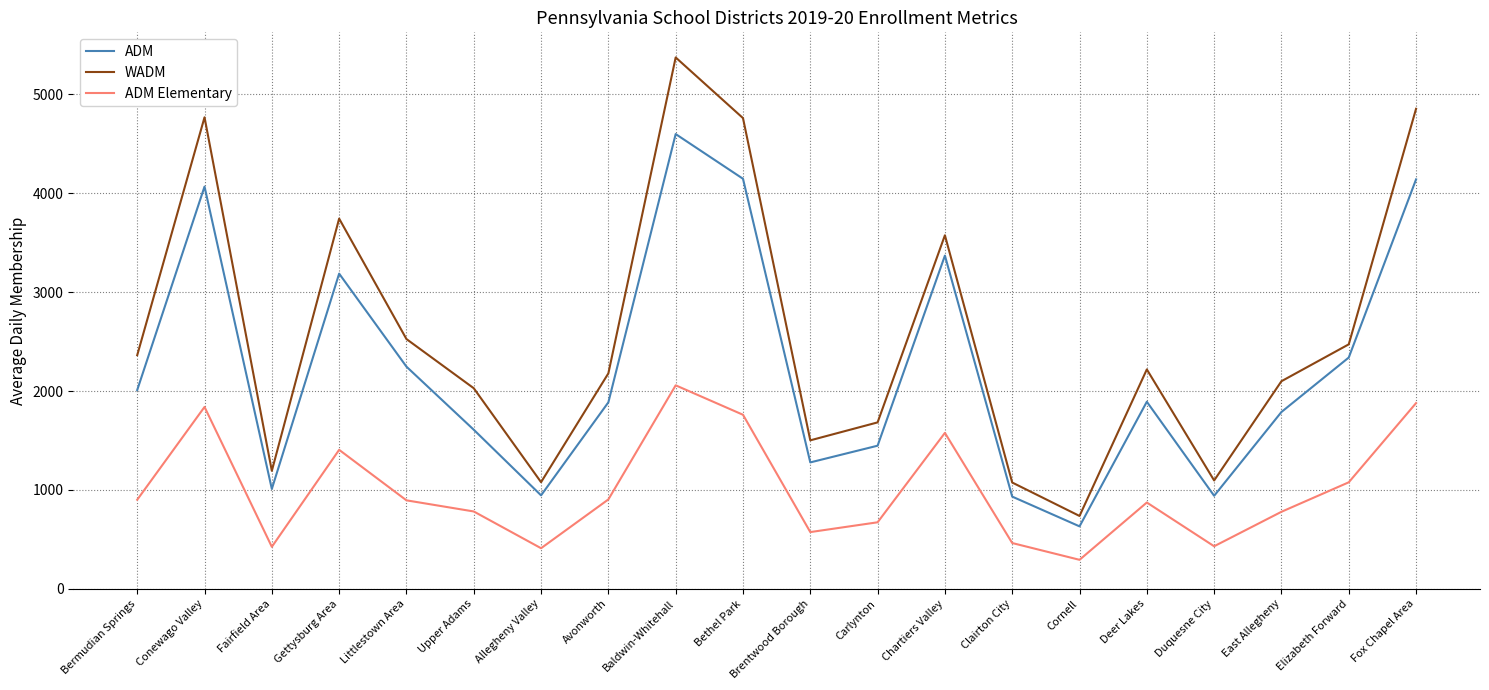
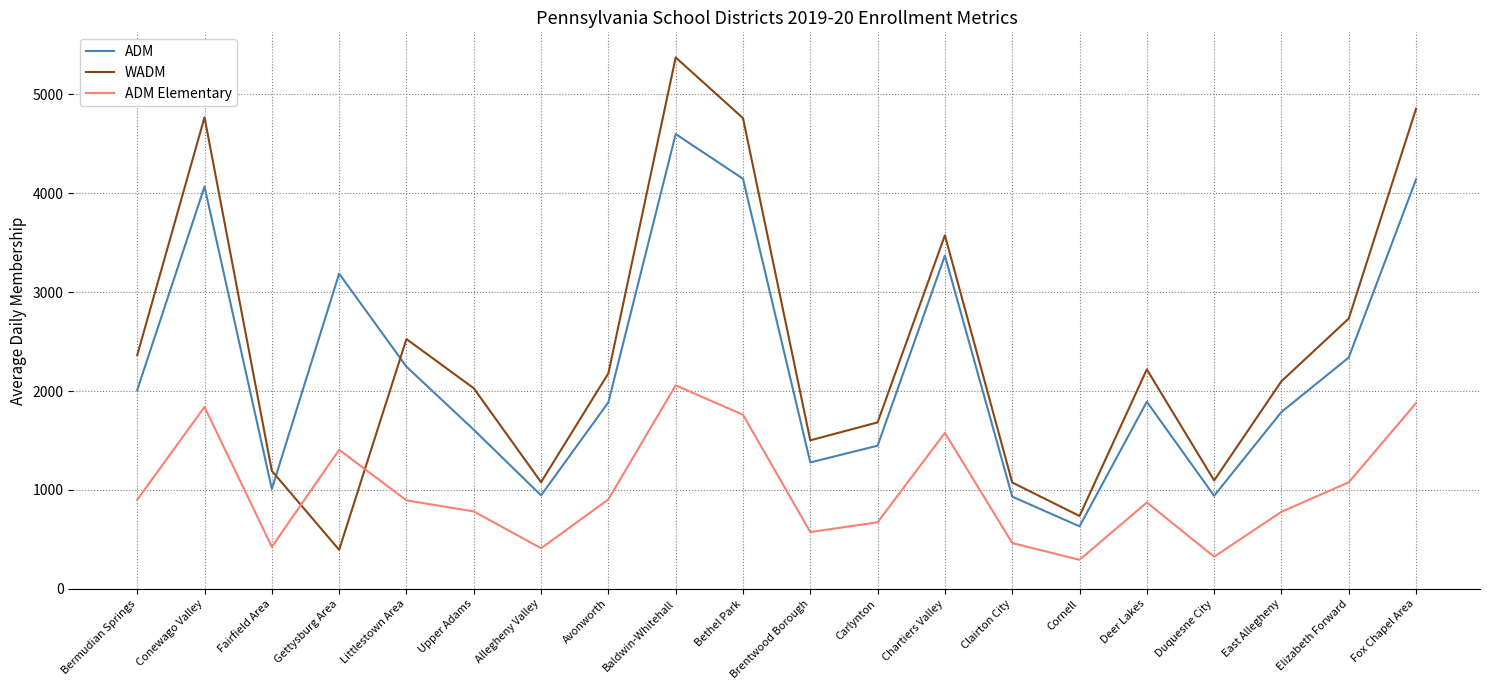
WADM, Gettysburg Area: 3700 -> 400
ADM Elementary, Duquesne City: 400 -> 300
WADM, Elizabeth Forward: 2500 -> 2700
